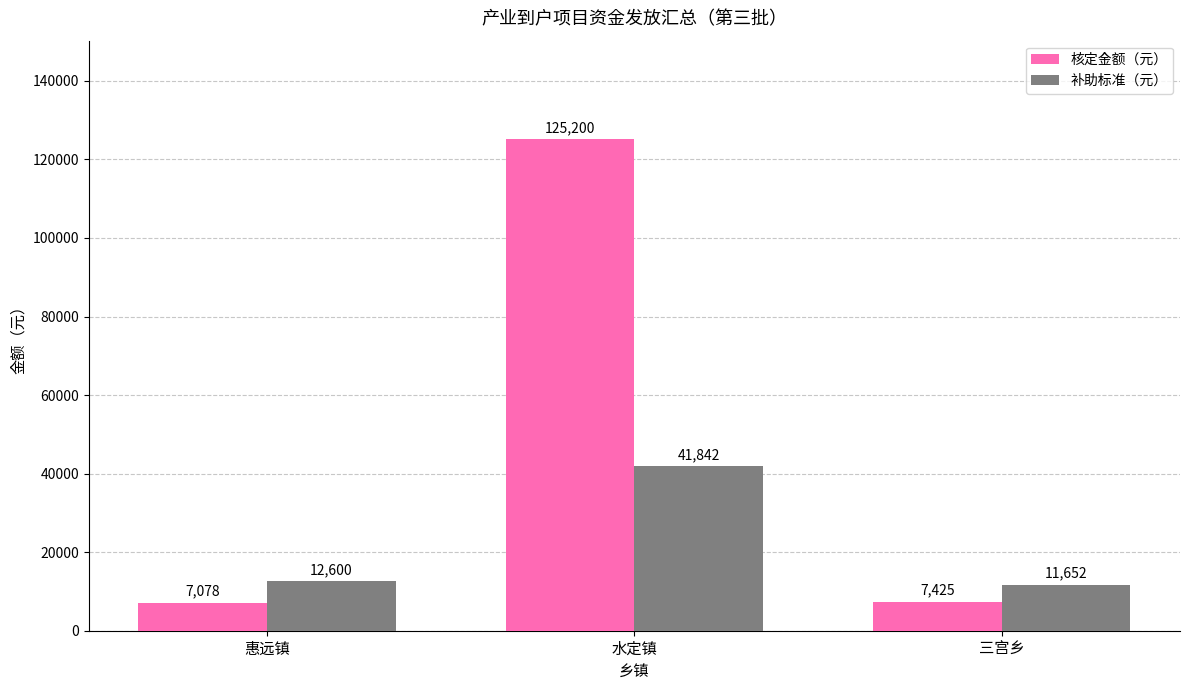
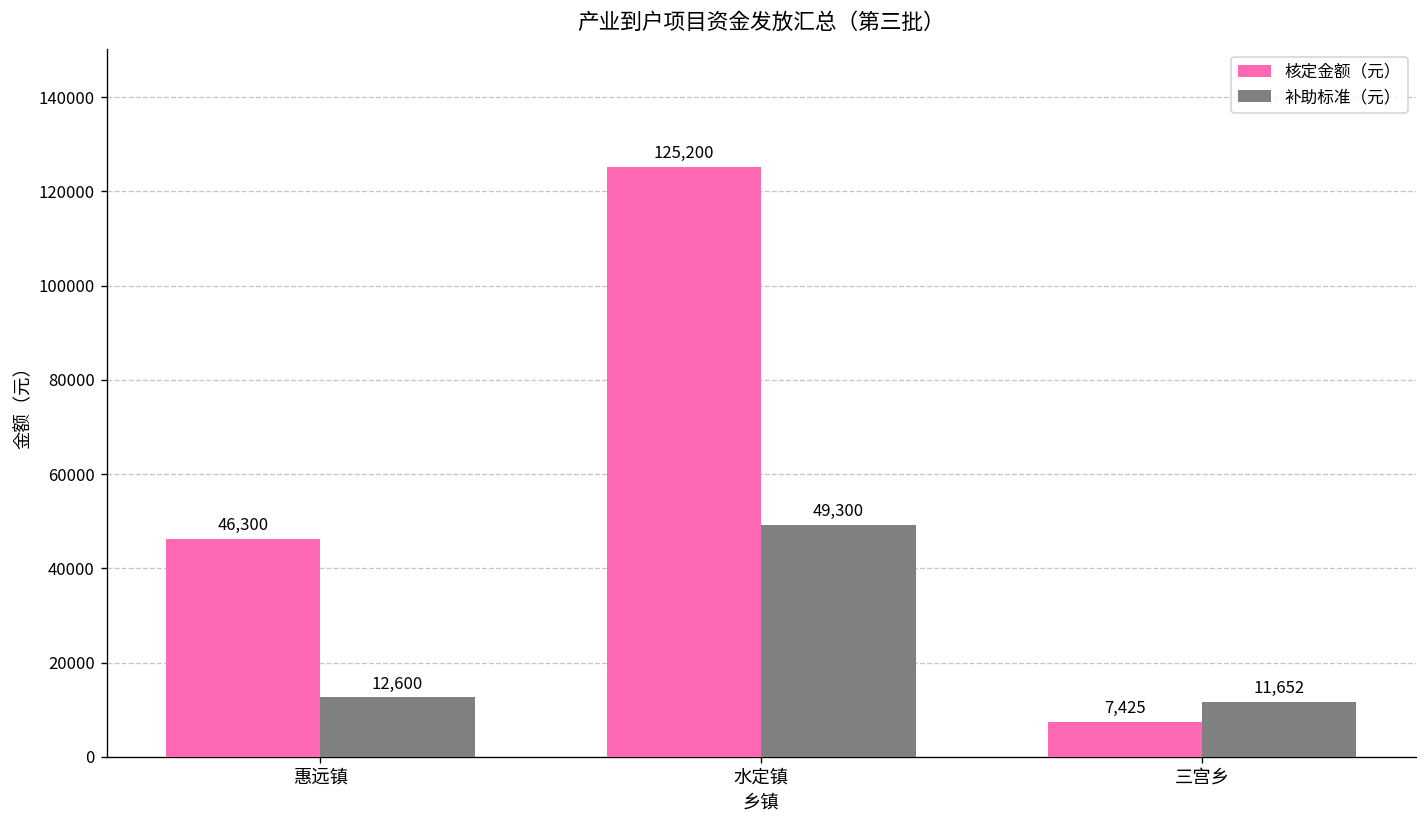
核定金额（元）, 惠远镇: 7,078 -> 46,300
补助标准（元）, 水定镇: 41,842 -> 49,300
